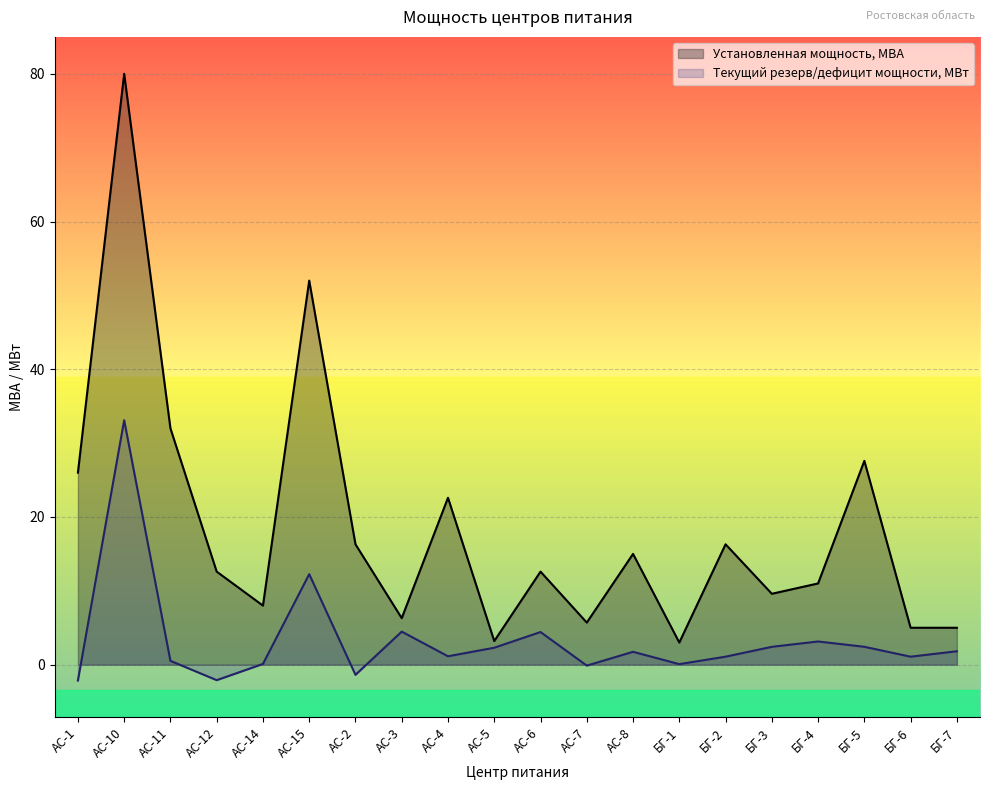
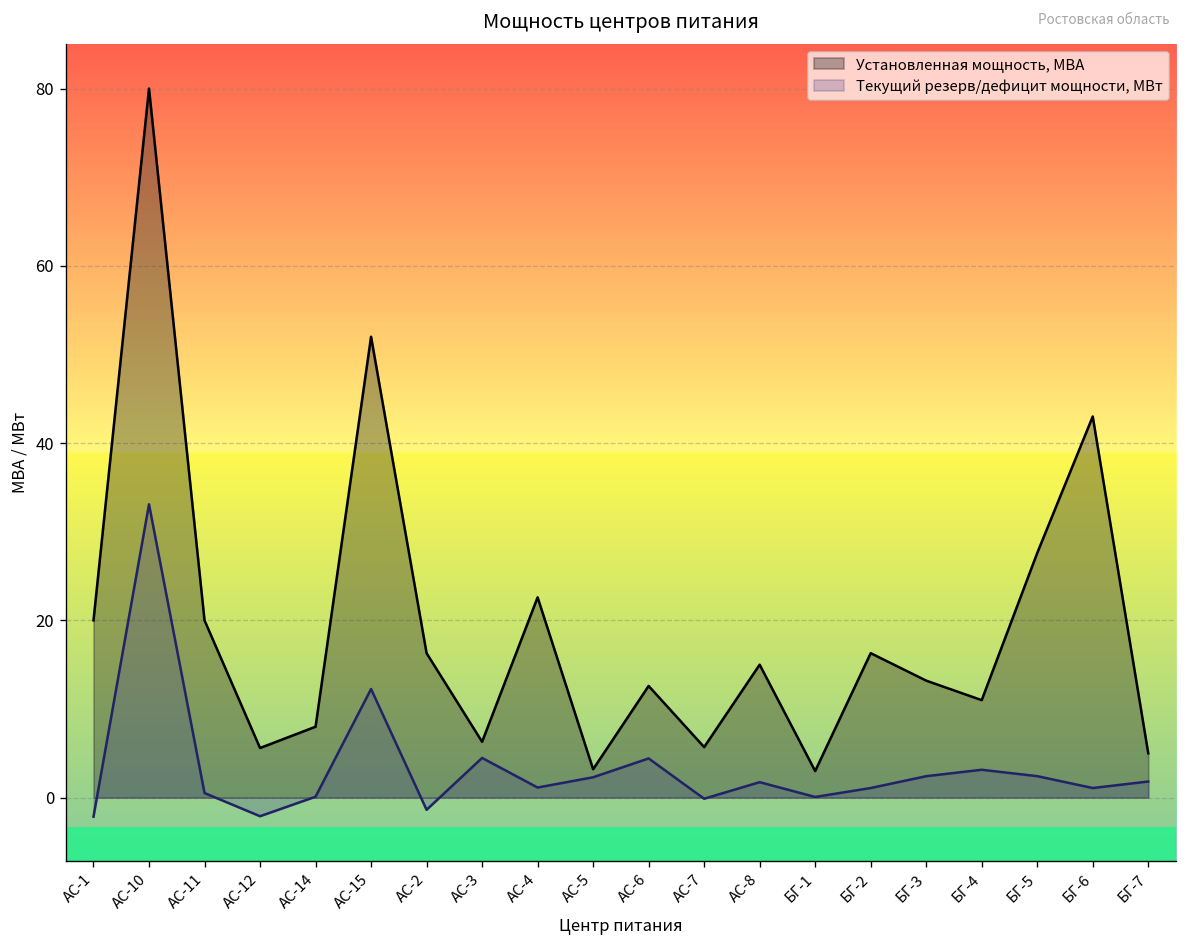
Установленная мощность, МВА, АС-1: 26 -> 20
Установленная мощность, МВА, АС-11: 32 -> 20
Установленная мощность, МВА, АС-12: 13 -> 6
Установленная мощность, МВА, БГ-3: 10 -> 13
Установленная мощность, МВА, БГ-6: 5 -> 43
